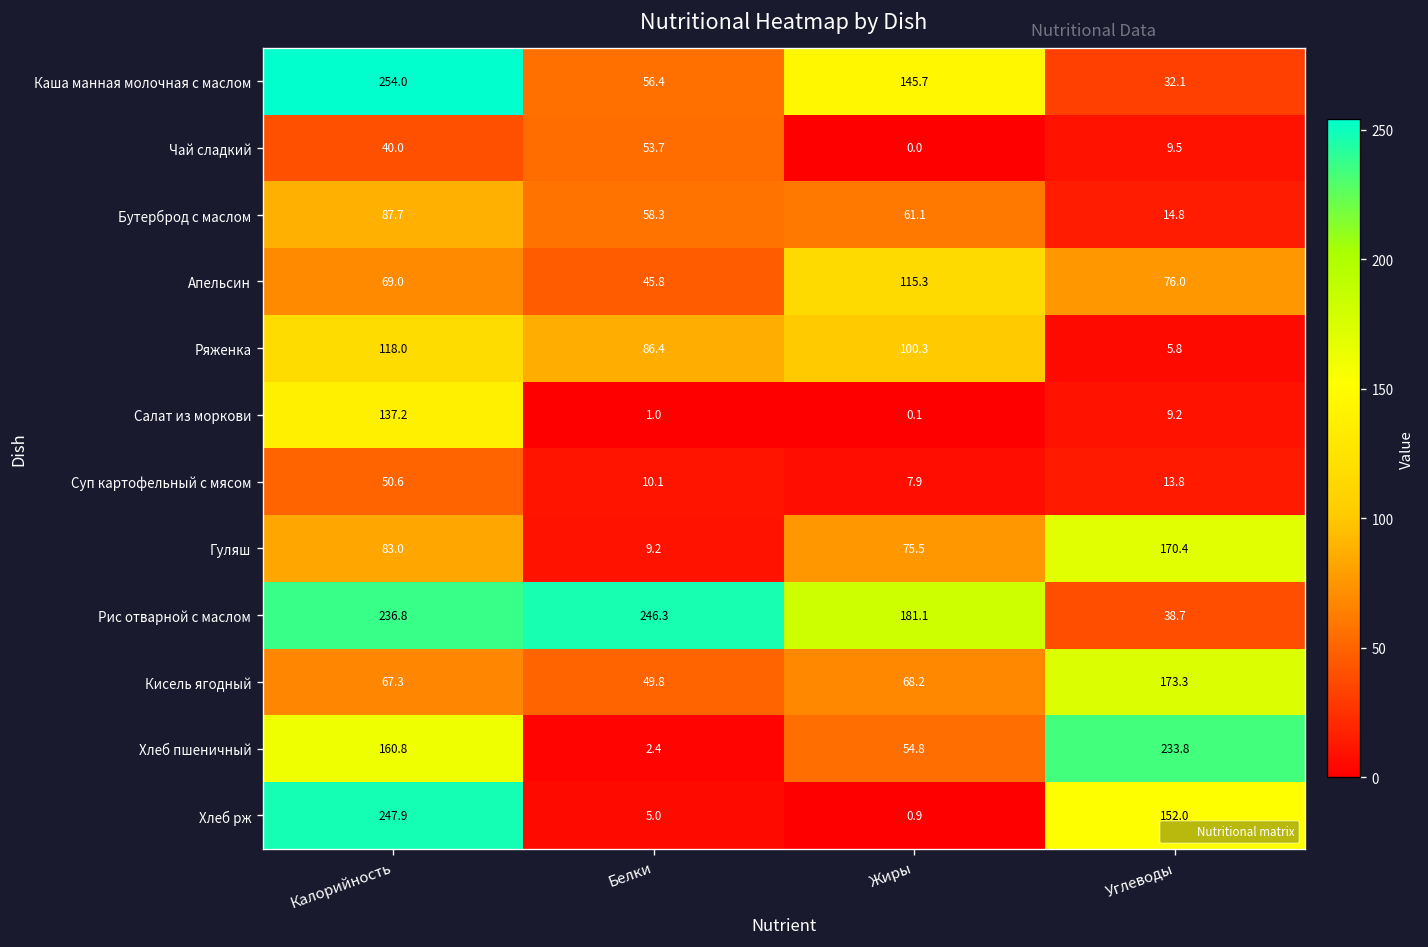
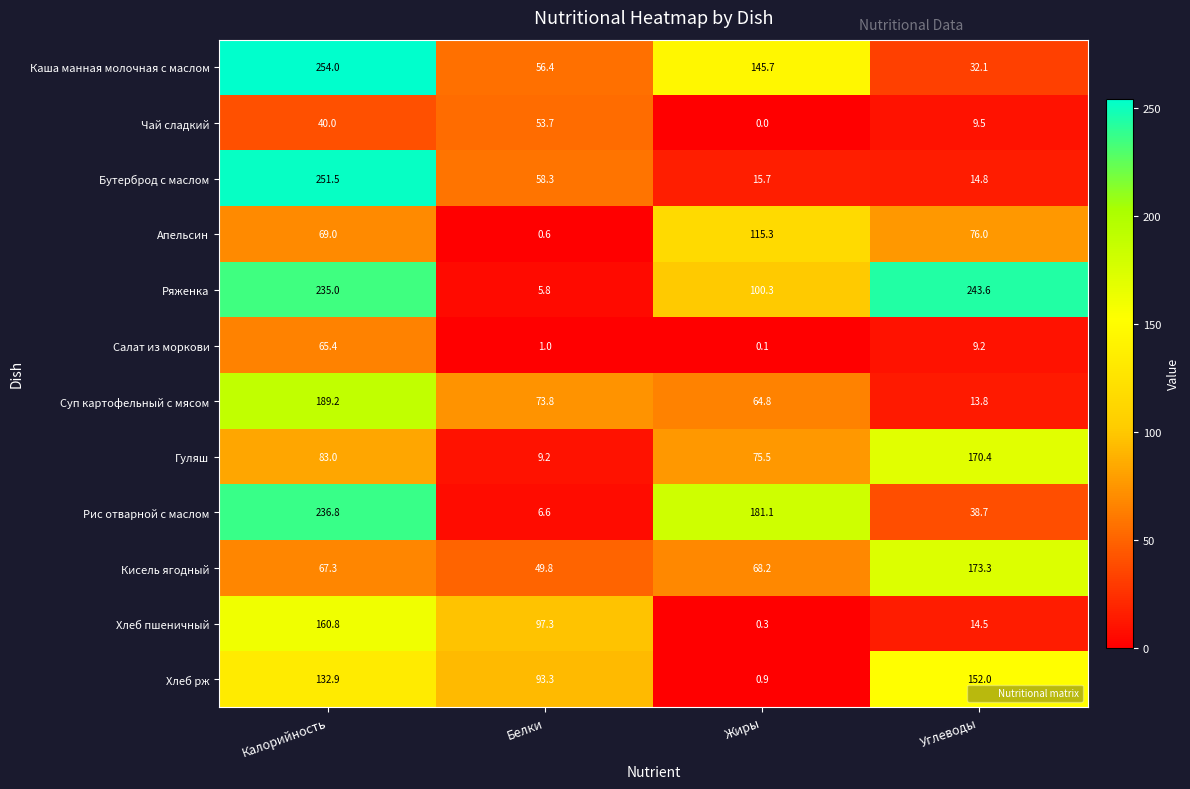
Бутерброд с маслом, Калорийность: 87.7 -> 251.5
Бутерброд с маслом, Жиры: 61.1 -> 15.7
Апельсин, Белки: 45.8 -> 0.6
Ряженка, Калорийность: 118.0 -> 235.0
Ряженка, Белки: 86.4 -> 5.8
Ряженка, Углеводы: 5.8 -> 243.6
Салат из моркови, Калорийность: 137.2 -> 65.4
Суп картофельный с мясом, Калорийность: 50.6 -> 189.2
Суп картофельный с мясом, Белки: 10.1 -> 73.8
Суп картофельный с мясом, Жиры: 7.9 -> 64.8
Рис отварной с маслом, Белки: 246.3 -> 6.6
Хлеб пшеничный, Белки: 2.4 -> 97.3
Хлеб пшеничный, Жиры: 54.8 -> 0.3
Хлеб пшеничный, Углеводы: 233.8 -> 14.5
Хлеб рж, Калорийность: 247.9 -> 132.9
Хлеб рж, Белки: 5.0 -> 93.3
